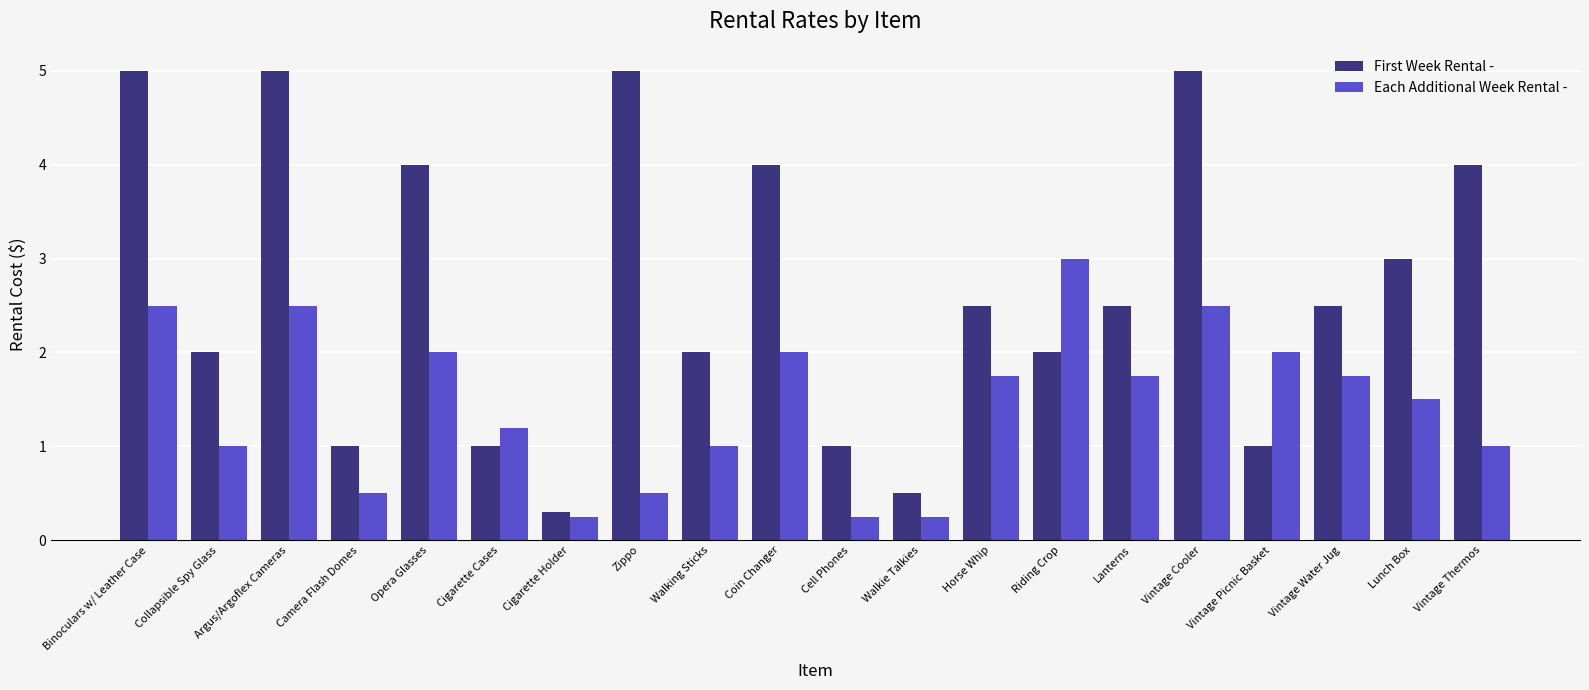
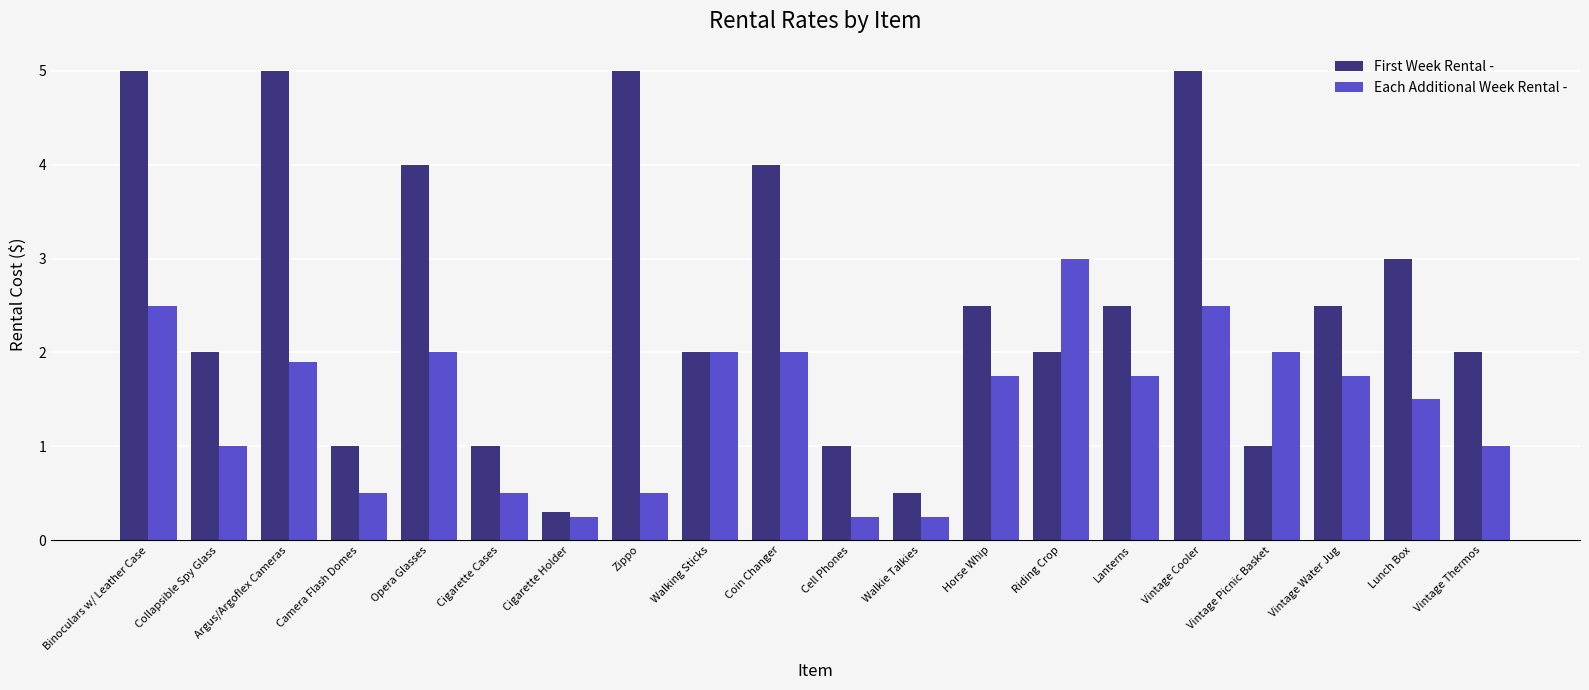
Each Additional Week Rental -, Argus/Argoflex Cameras: 2.5 -> 1.9
Each Additional Week Rental -, Cigarette Cases: 1.2 -> 0.5
Each Additional Week Rental -, Walking Sticks: 1 -> 2
First Week Rental -, Vintage Thermos: 4 -> 2
